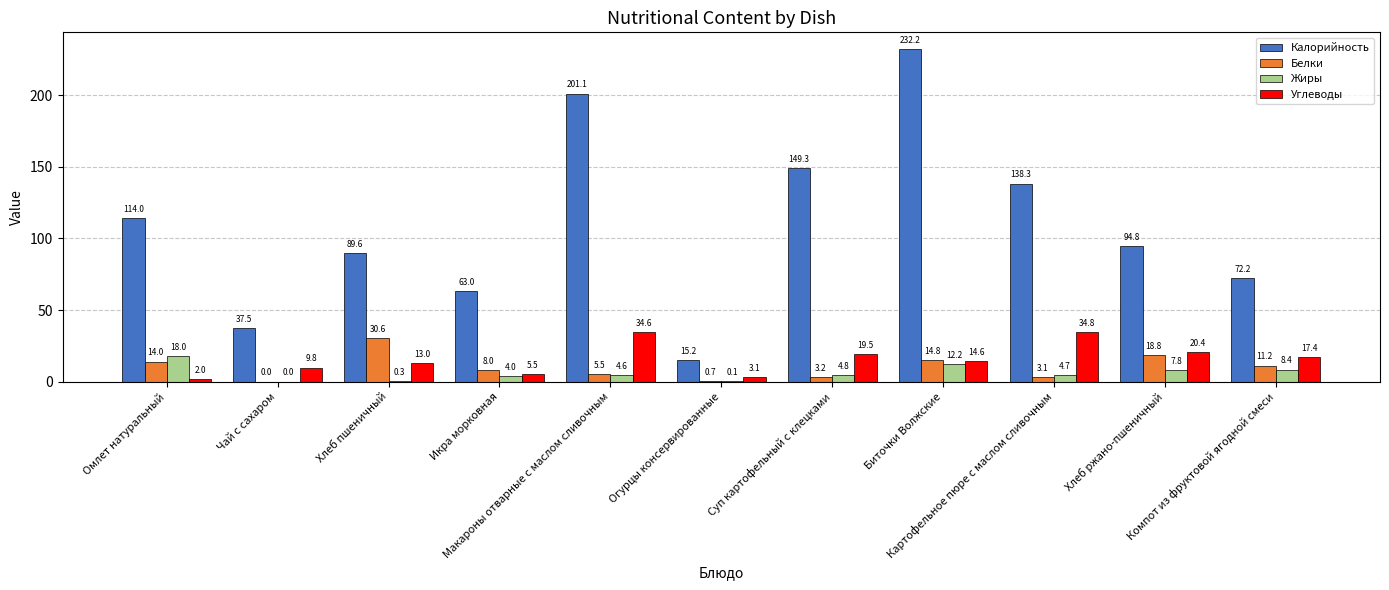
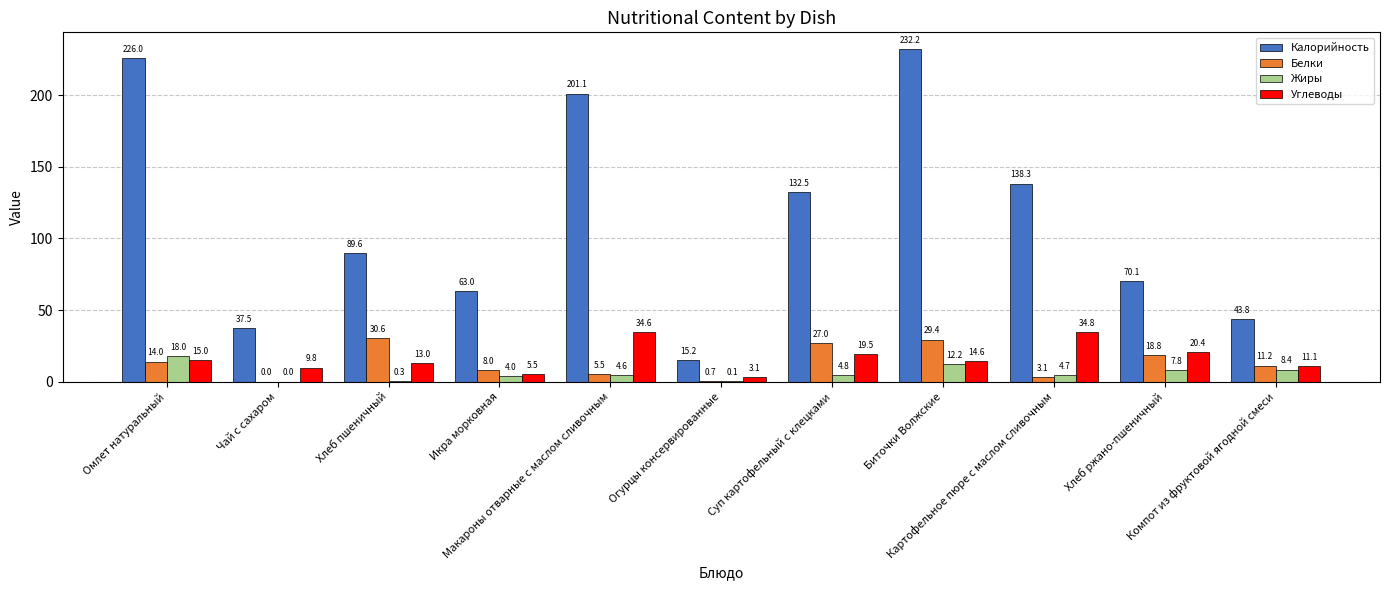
Калорийность, Омлет натуральный: 114.0 -> 226.0
Углеводы, Омлет натуральный: 2.0 -> 15.0
Калорийность, Суп картофельный с клецками: 149.3 -> 132.5
Белки, Суп картофельный с клецками: 3.2 -> 27.0
Белки, Биточки Волжские: 14.8 -> 29.4
Калорийность, Хлеб ржано-пшеничный: 94.8 -> 70.1
Калорийность, Компот из фруктовой ягодной смеси: 72.2 -> 43.8
Углеводы, Компот из фруктовой ягодной смеси: 17.4 -> 11.1
